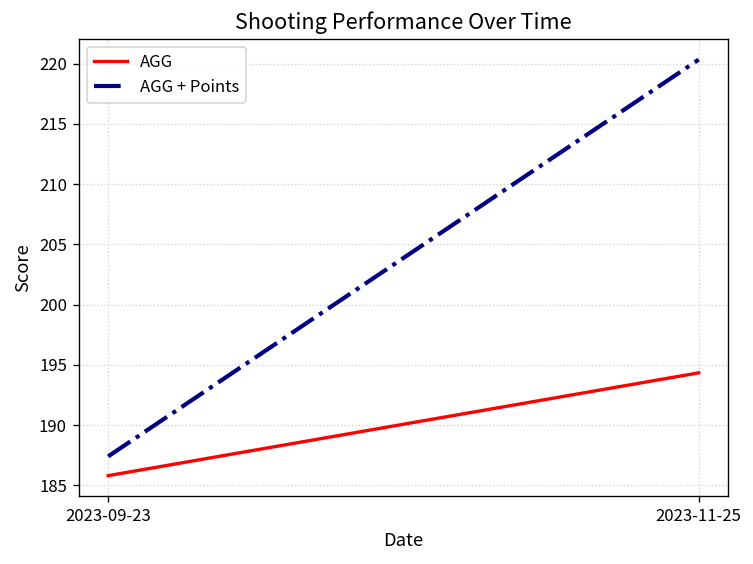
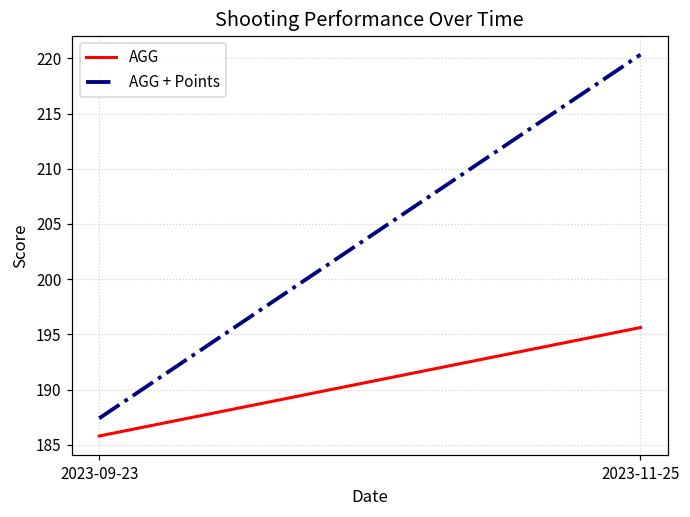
AGG, 2023-11-25: 194.3 -> 195.6
